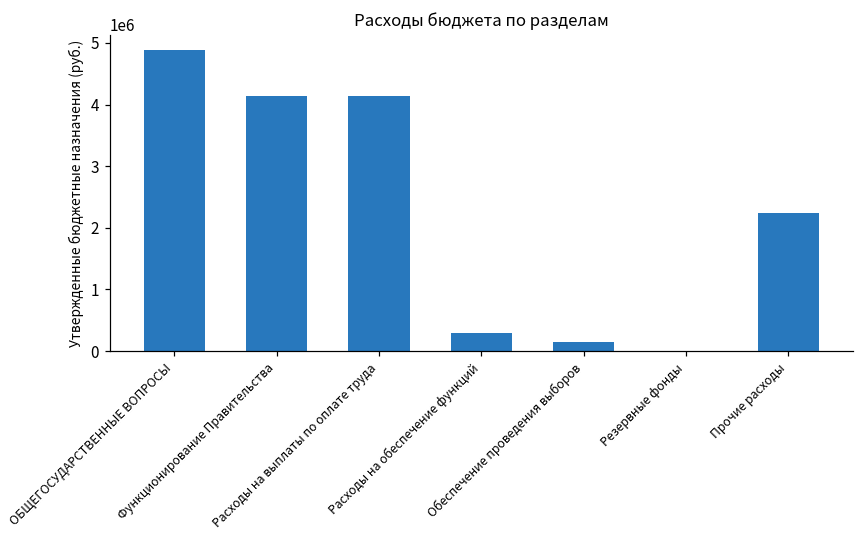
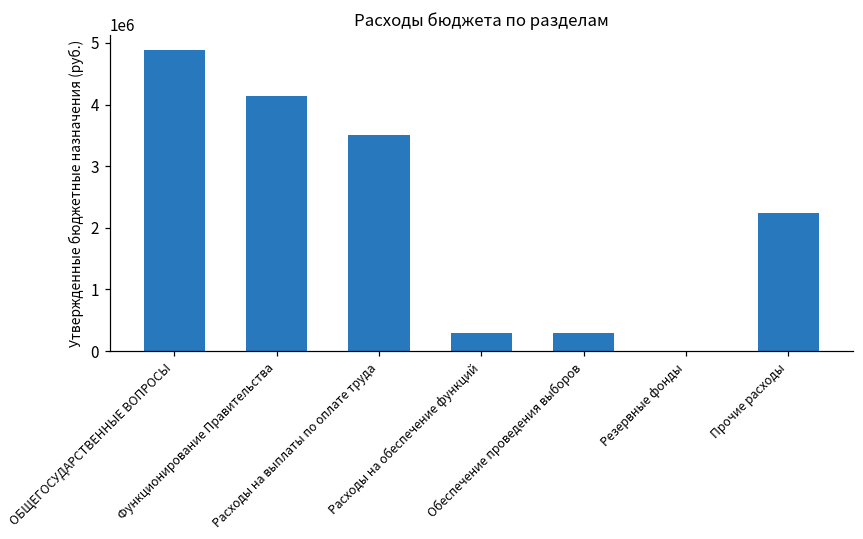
Расходы на выплаты по оплате труда: 4100000 -> 3500000
Обеспечение проведения выборов: 200000 -> 300000
